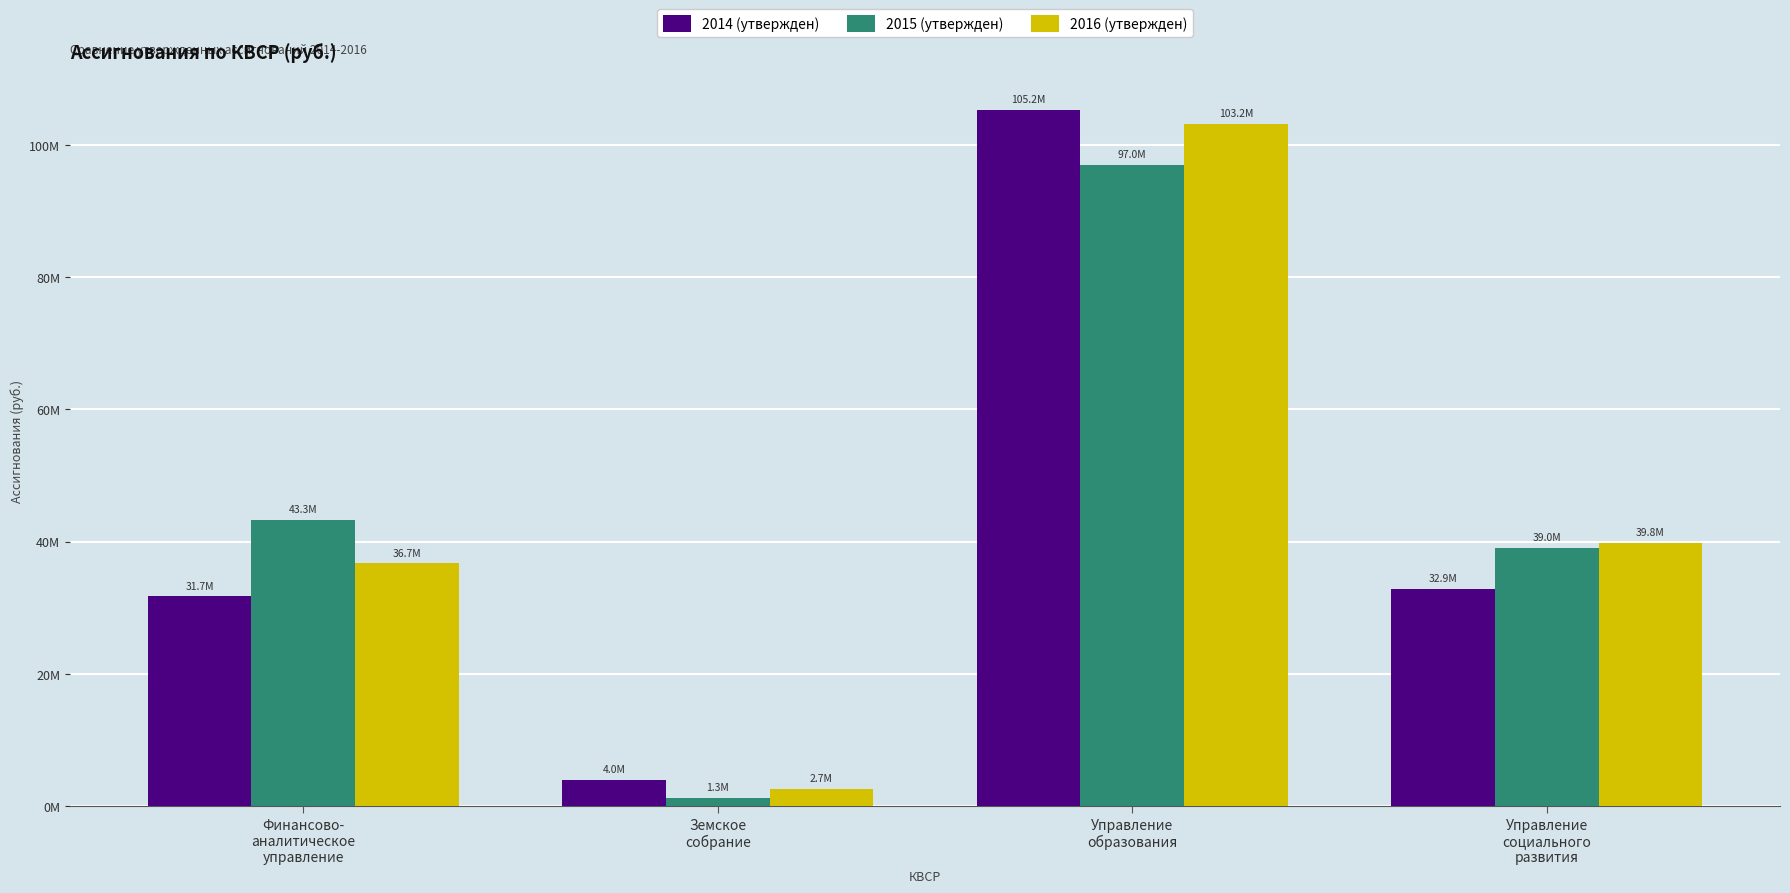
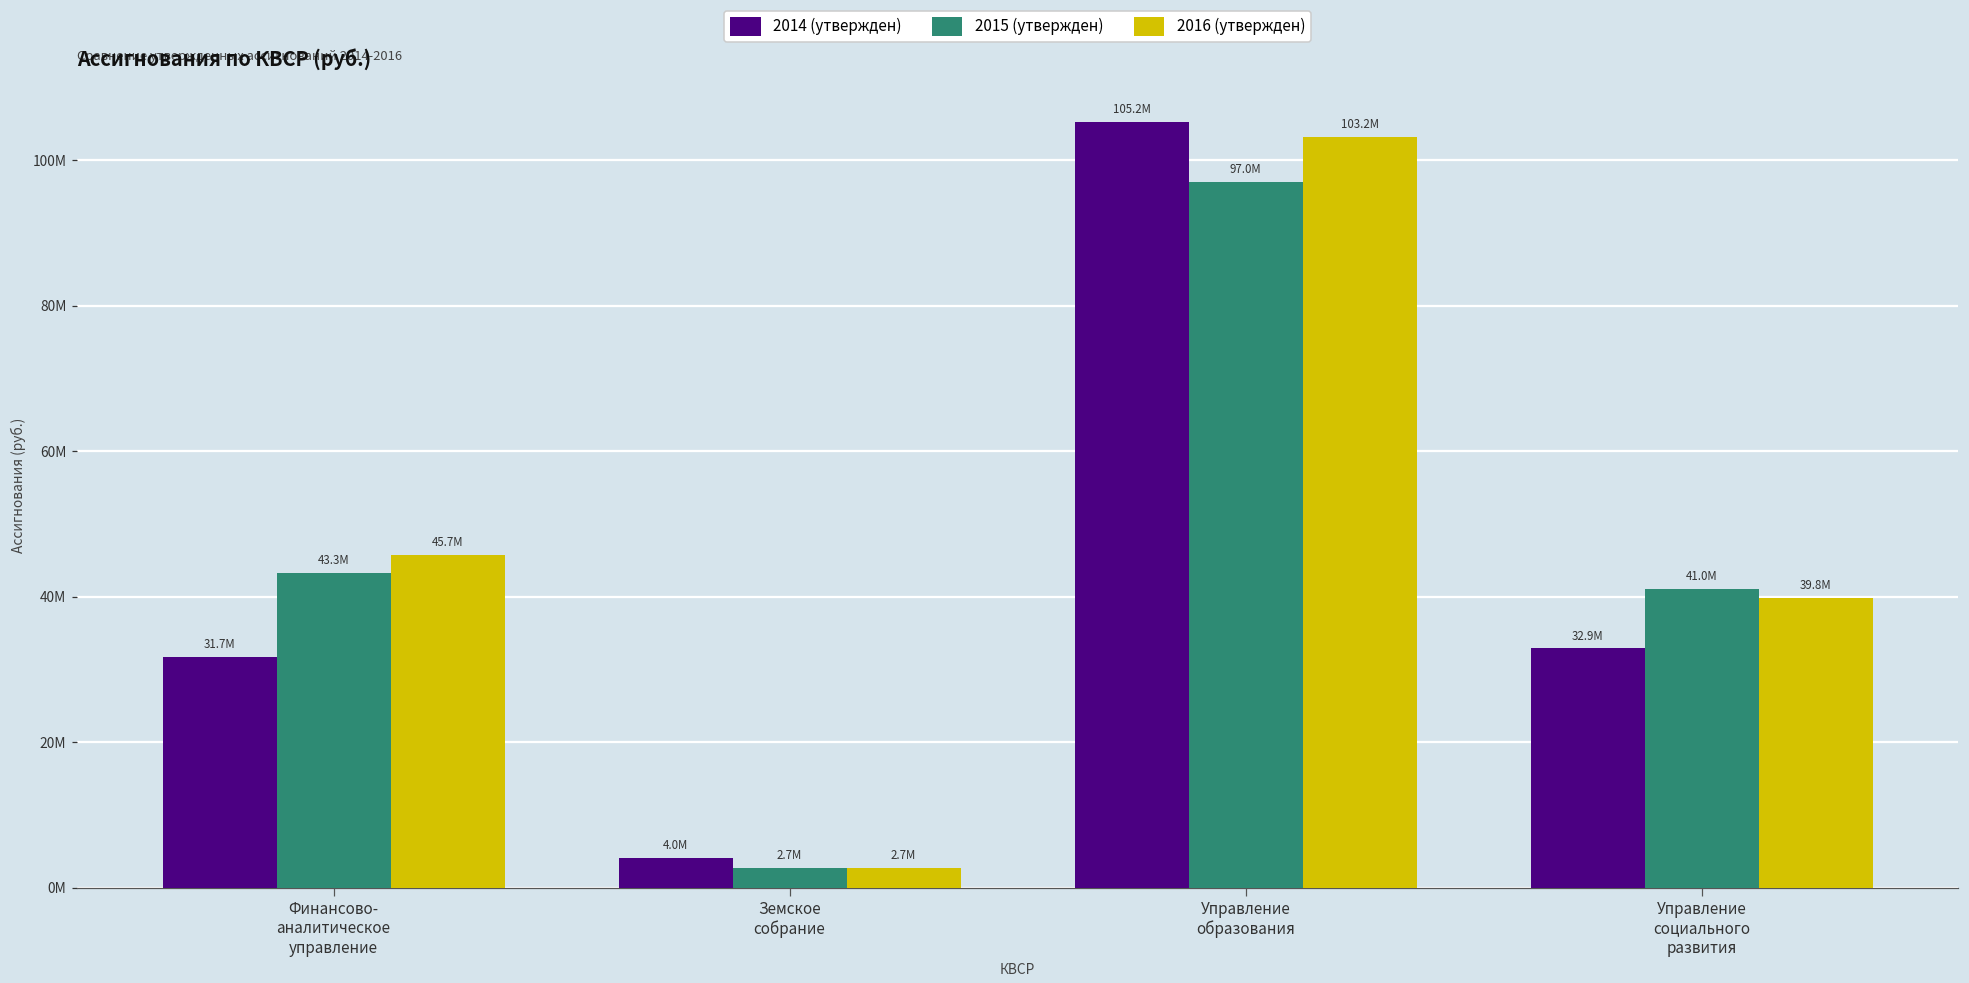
2016 (утвержден), Финансово- аналитическое управление: 36.7M -> 45.7M
2015 (утвержден), Земское собрание: 1.3M -> 2.7M
2015 (утвержден), Управление социального развития: 39.0M -> 41.0M
